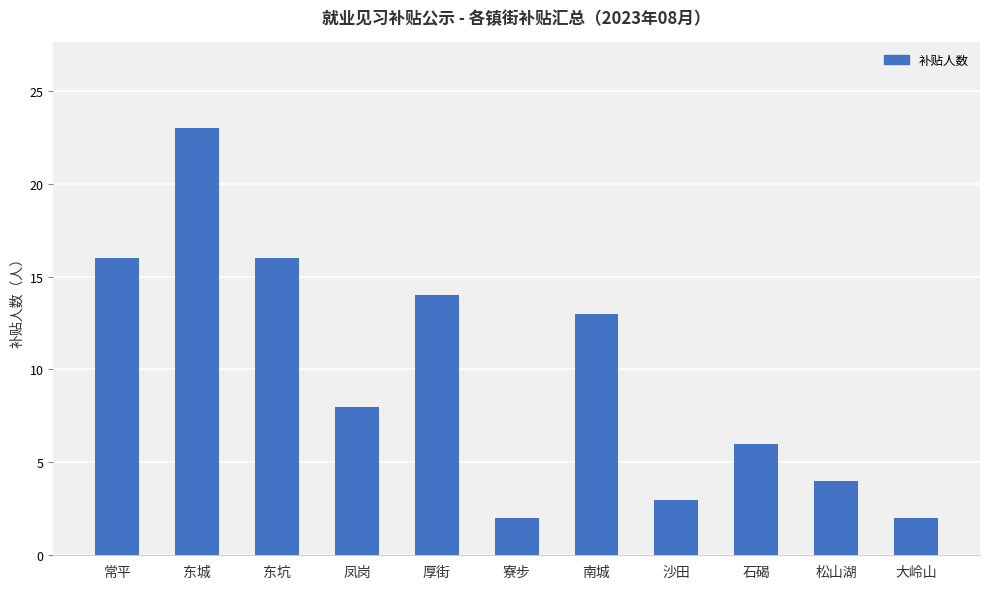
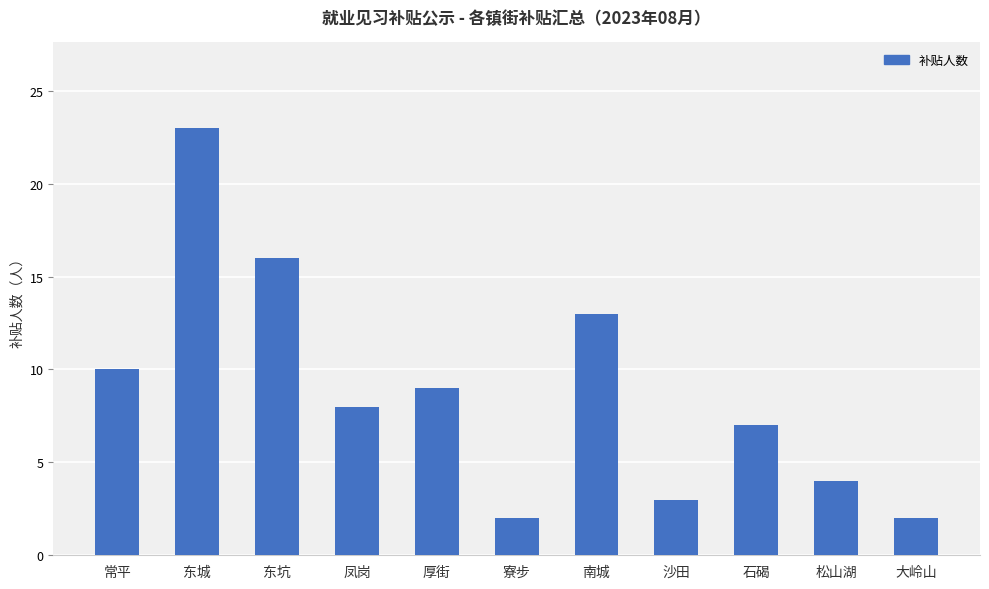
常平: 16 -> 10
厚街: 14 -> 9
石碣: 6 -> 7
